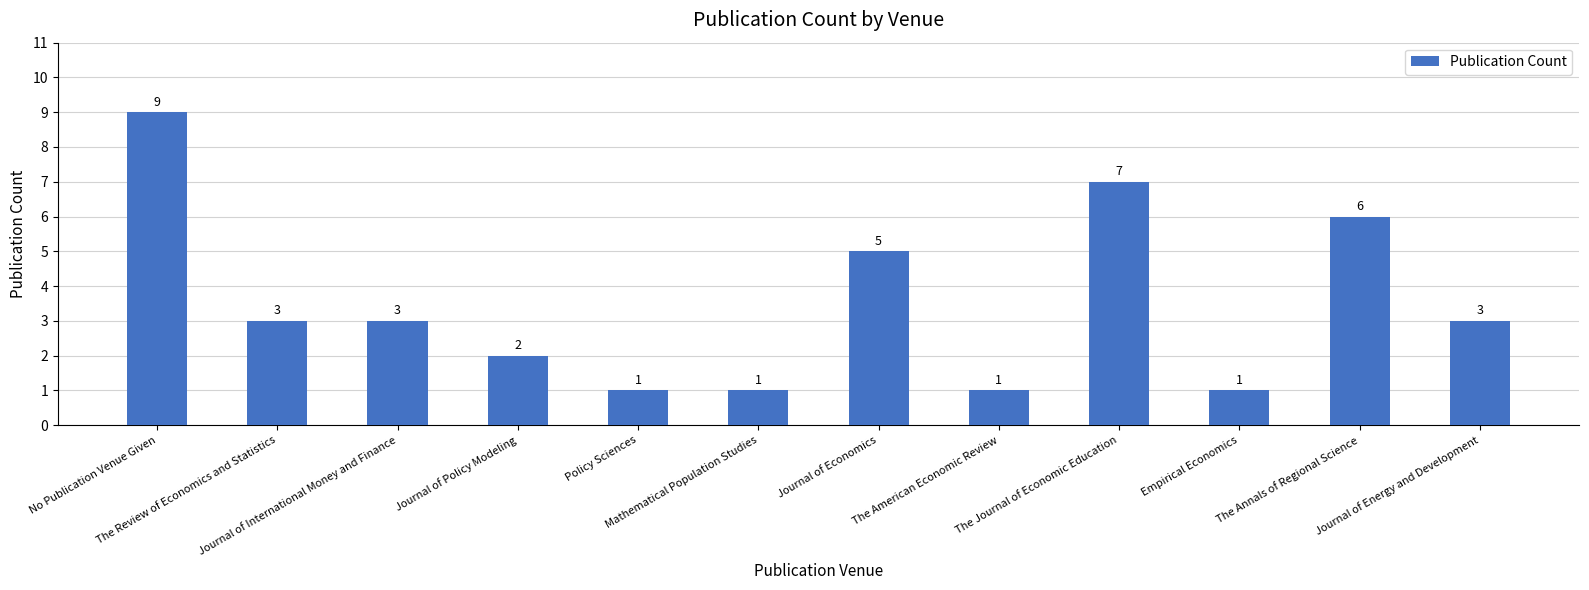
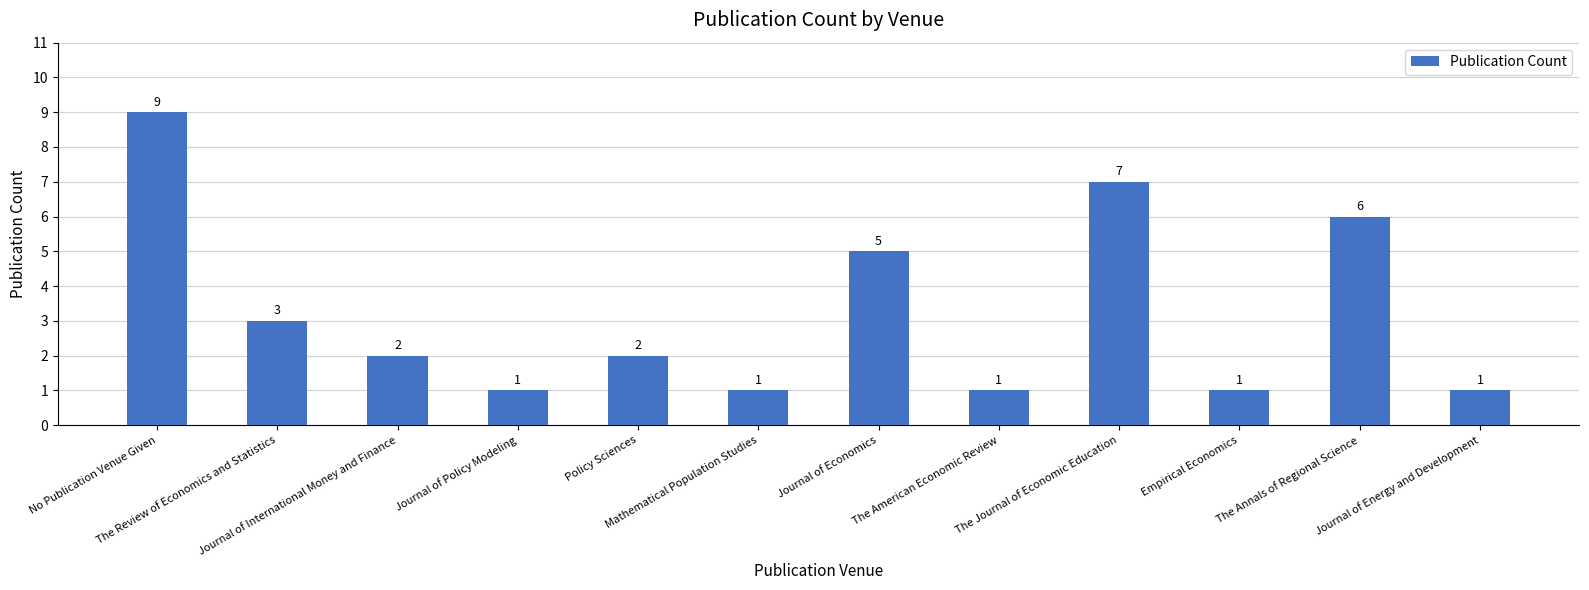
Journal of International Money and Finance: 3 -> 2
Journal of Policy Modeling: 2 -> 1
Policy Sciences: 1 -> 2
Journal of Energy and Development: 3 -> 1
